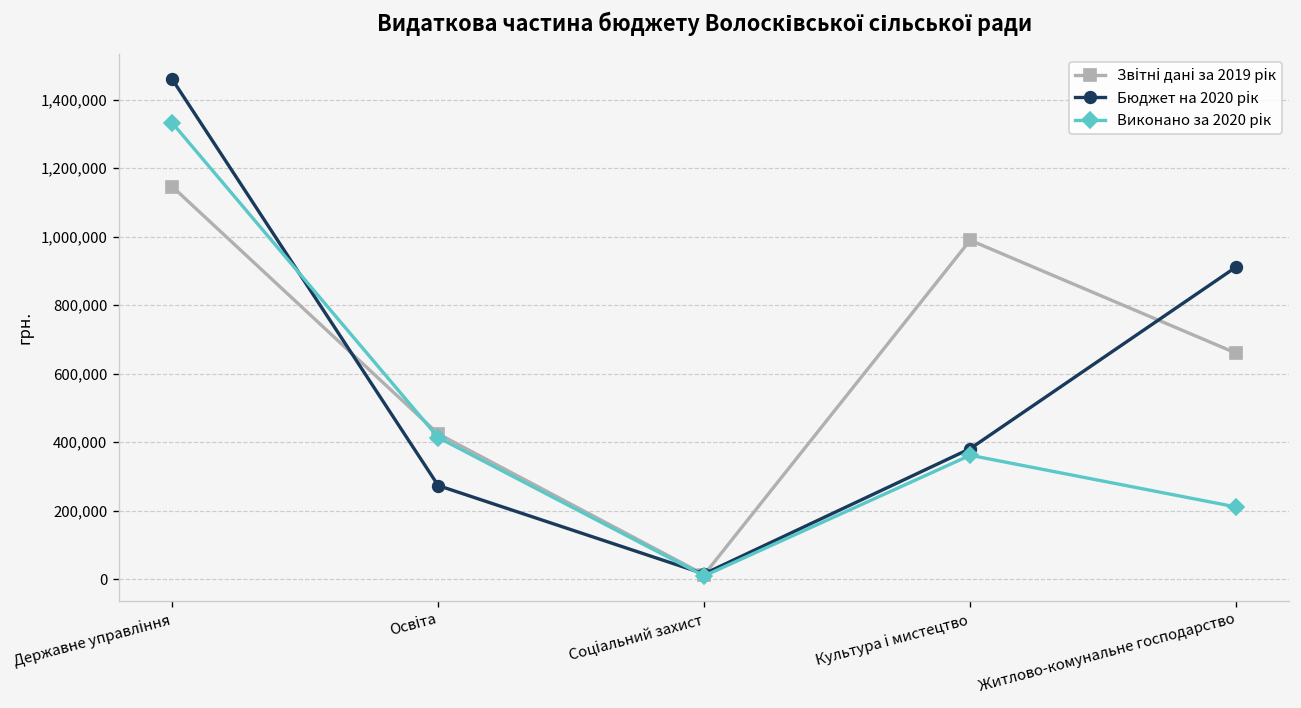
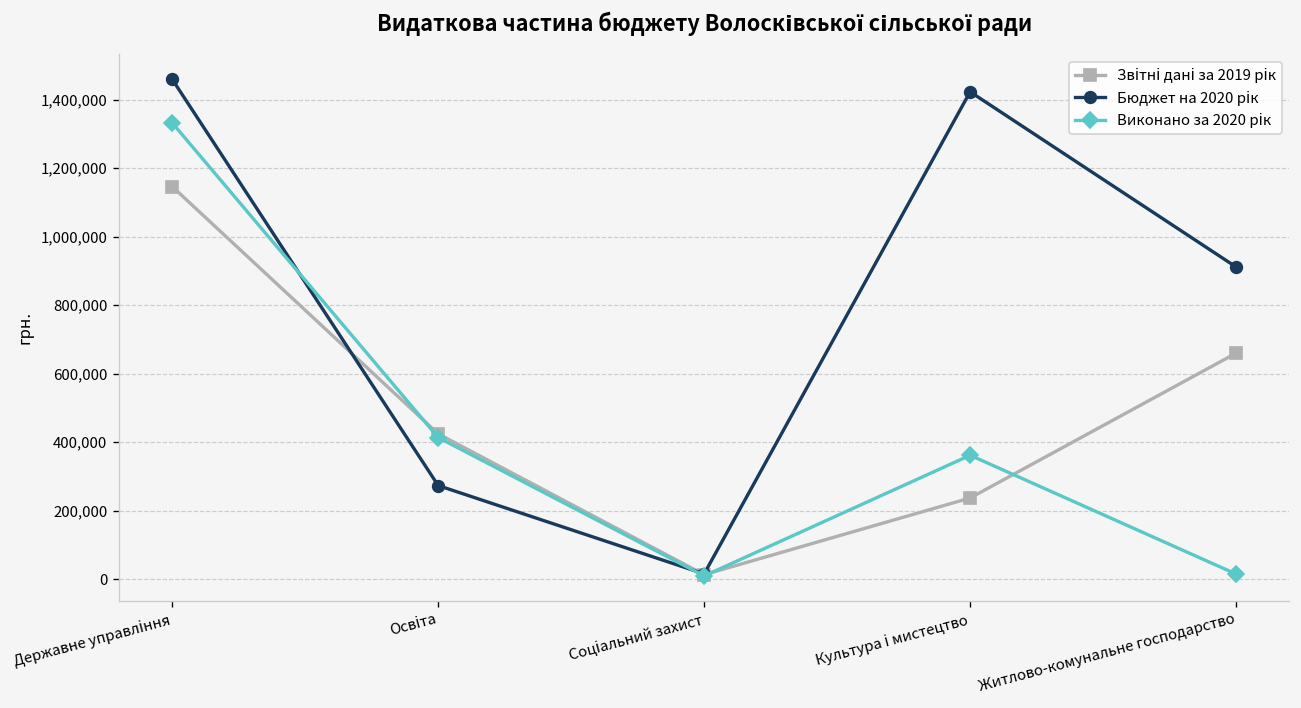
Звітні дані за 2019 рік, Культура і мистецтво: 990,000 -> 240,000
Бюджет на 2020 рік, Культура і мистецтво: 380,000 -> 1,420,000
Виконано за 2020 рік, Житлово-комунальне господарство: 210,000 -> 10,000
